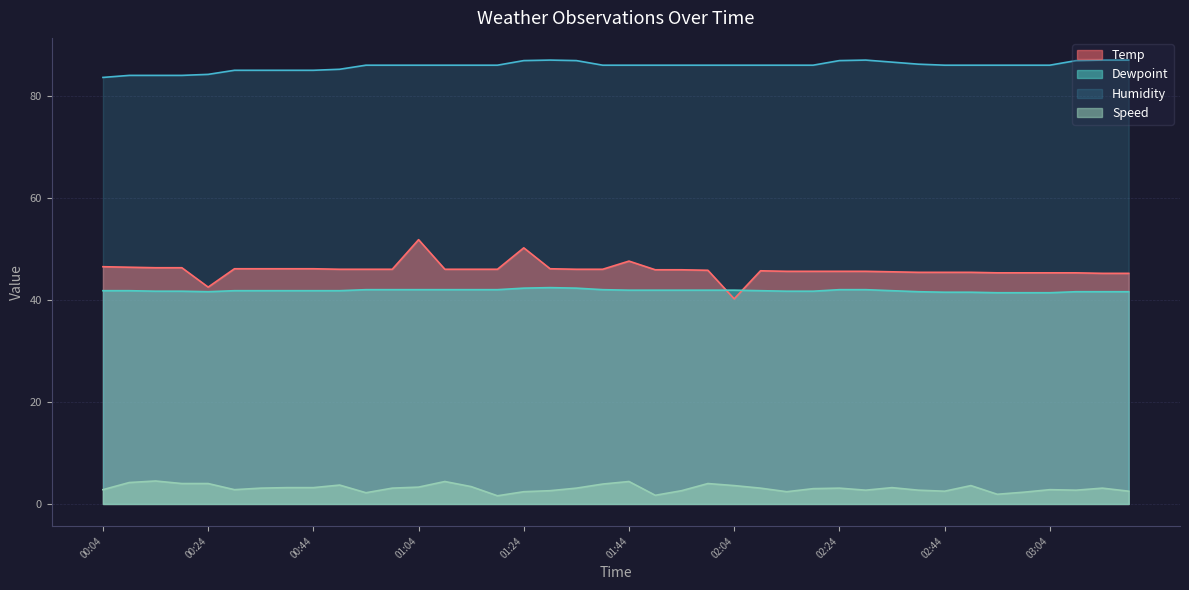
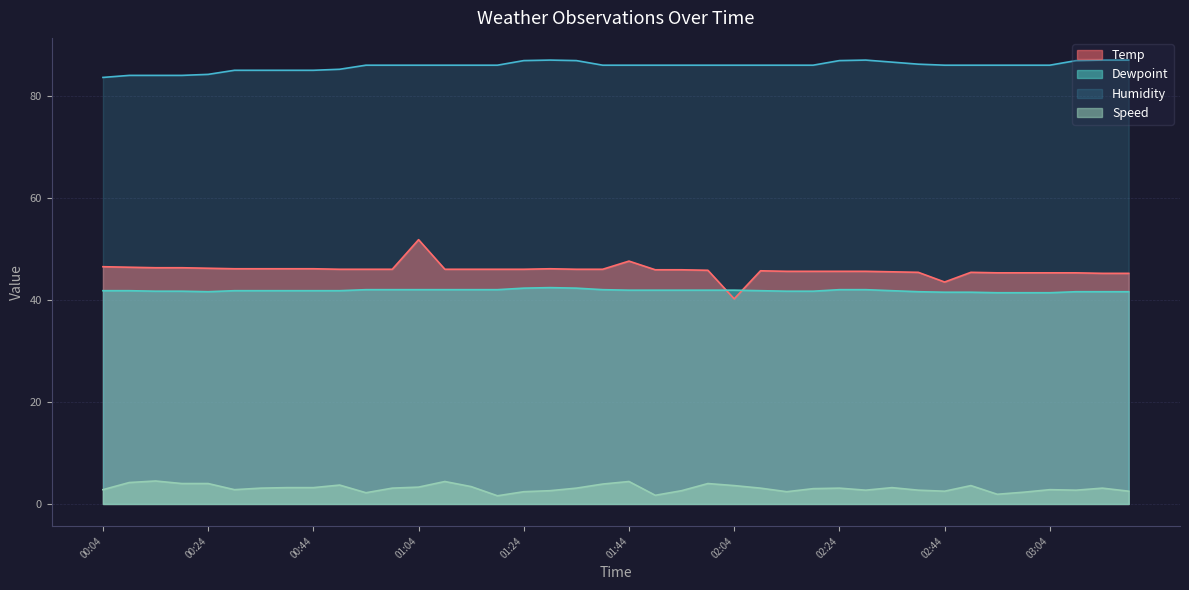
Temp, 00:24: 43 -> 46
Temp, 01:24: 50 -> 46
Temp, 02:44: 45 -> 44
